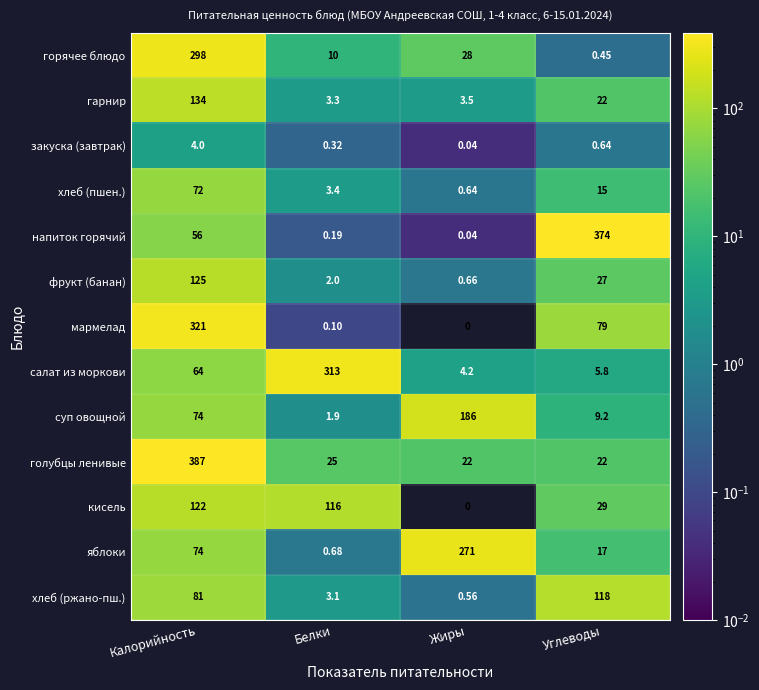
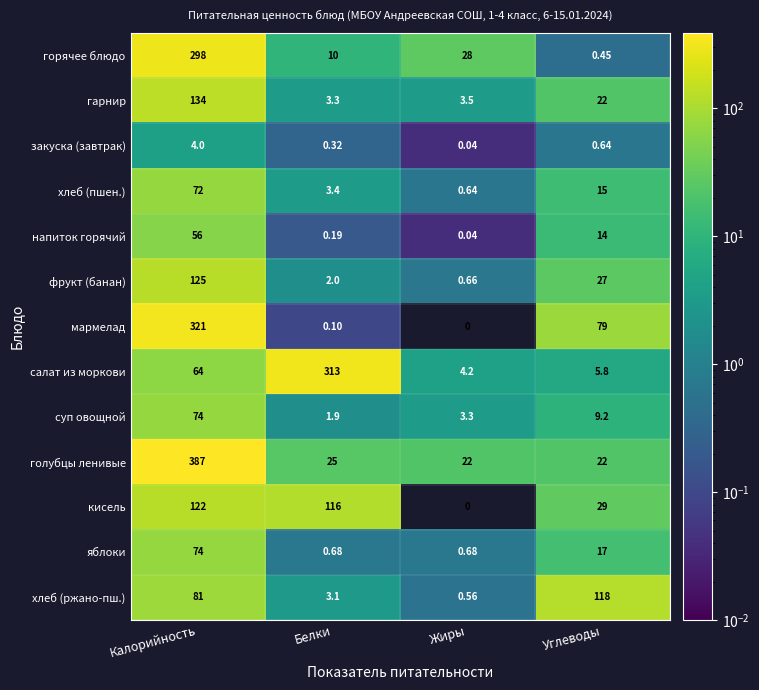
напиток горячий, Углеводы: 374 -> 14
суп овощной, Жиры: 186 -> 3.3
яблоки, Жиры: 271 -> 0.68
